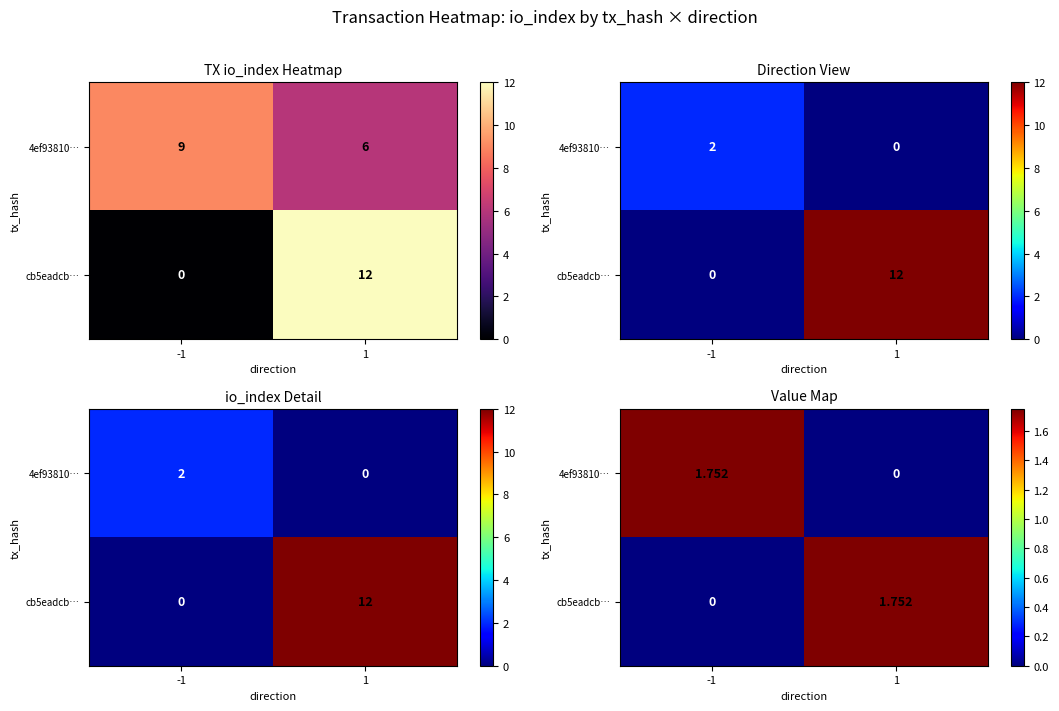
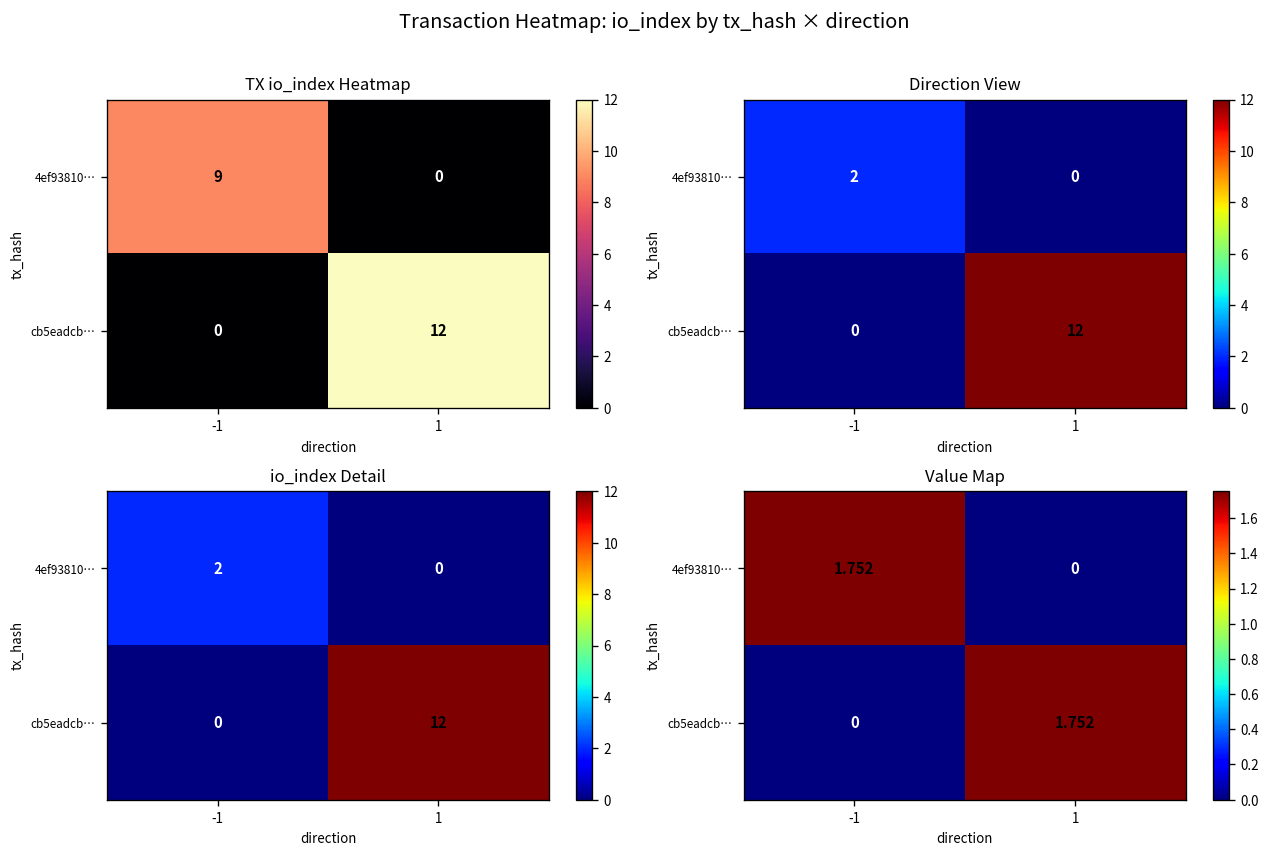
TX io_index Heatmap, 4ef93810…, 1: 6 -> 0
